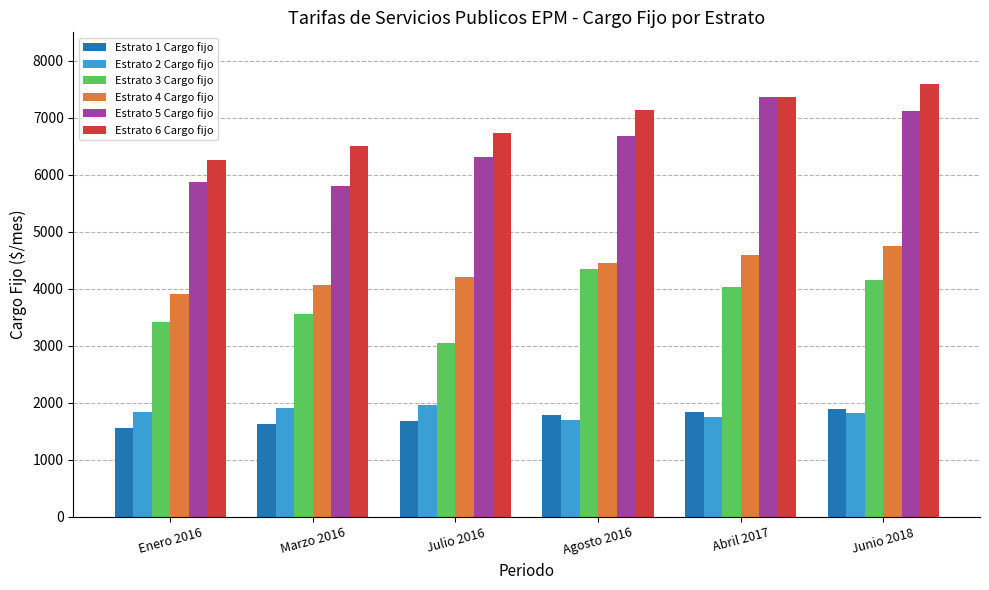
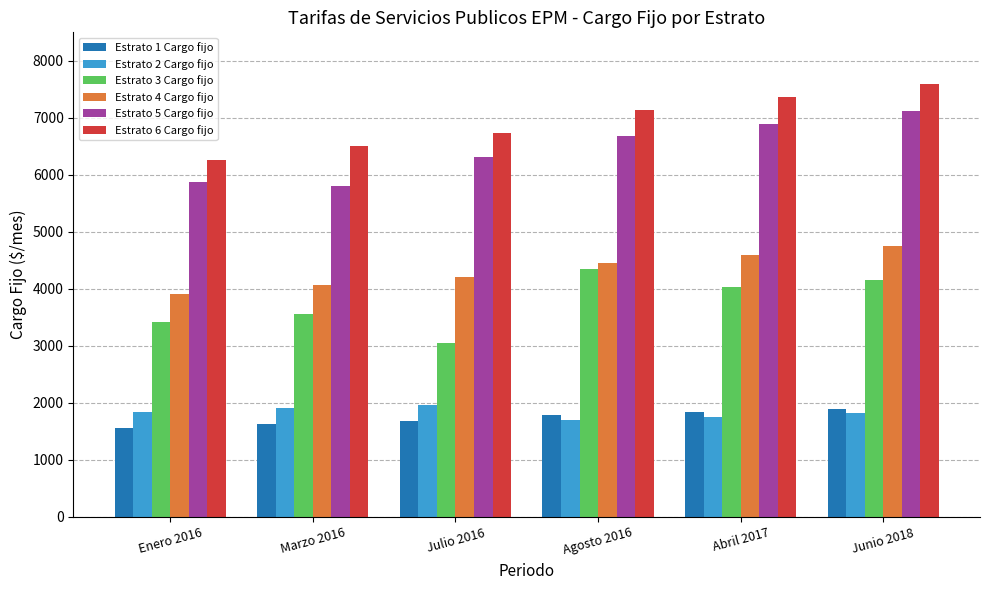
Estrato 5 Cargo fijo, Abril 2017: 7400 -> 6900
